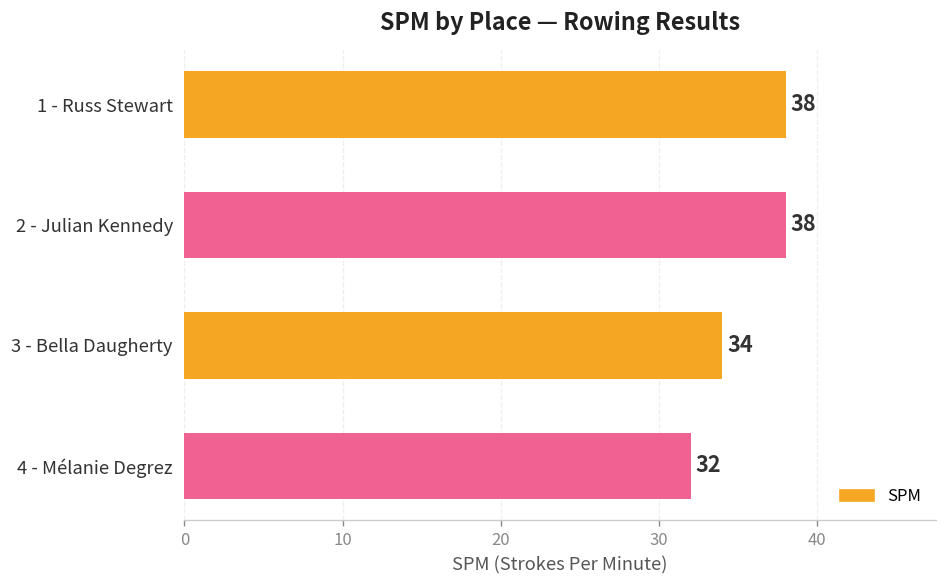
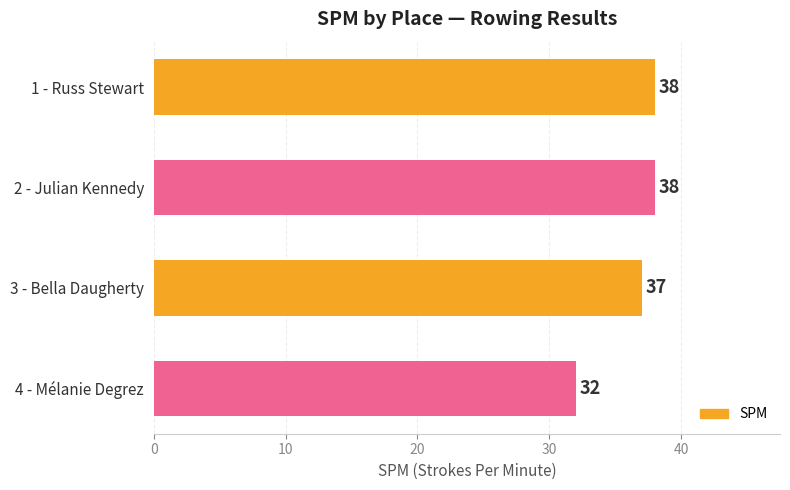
3 - Bella Daugherty: 34 -> 37
